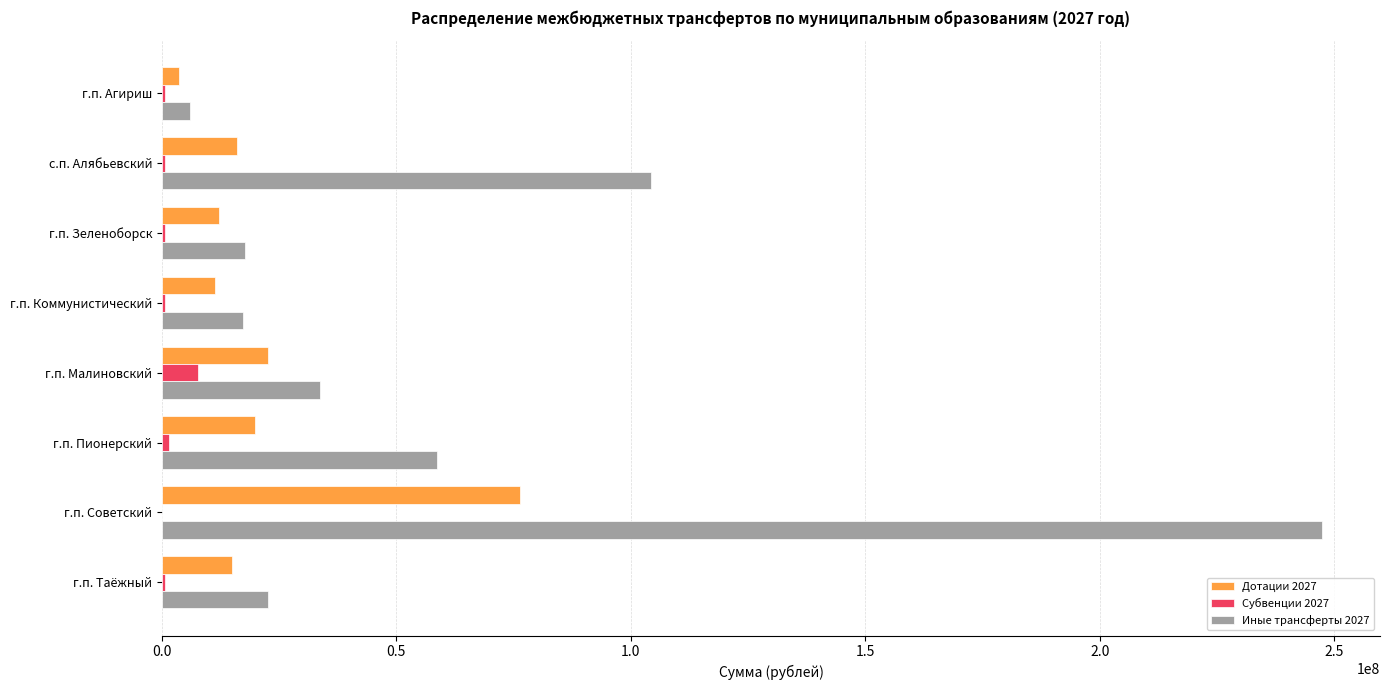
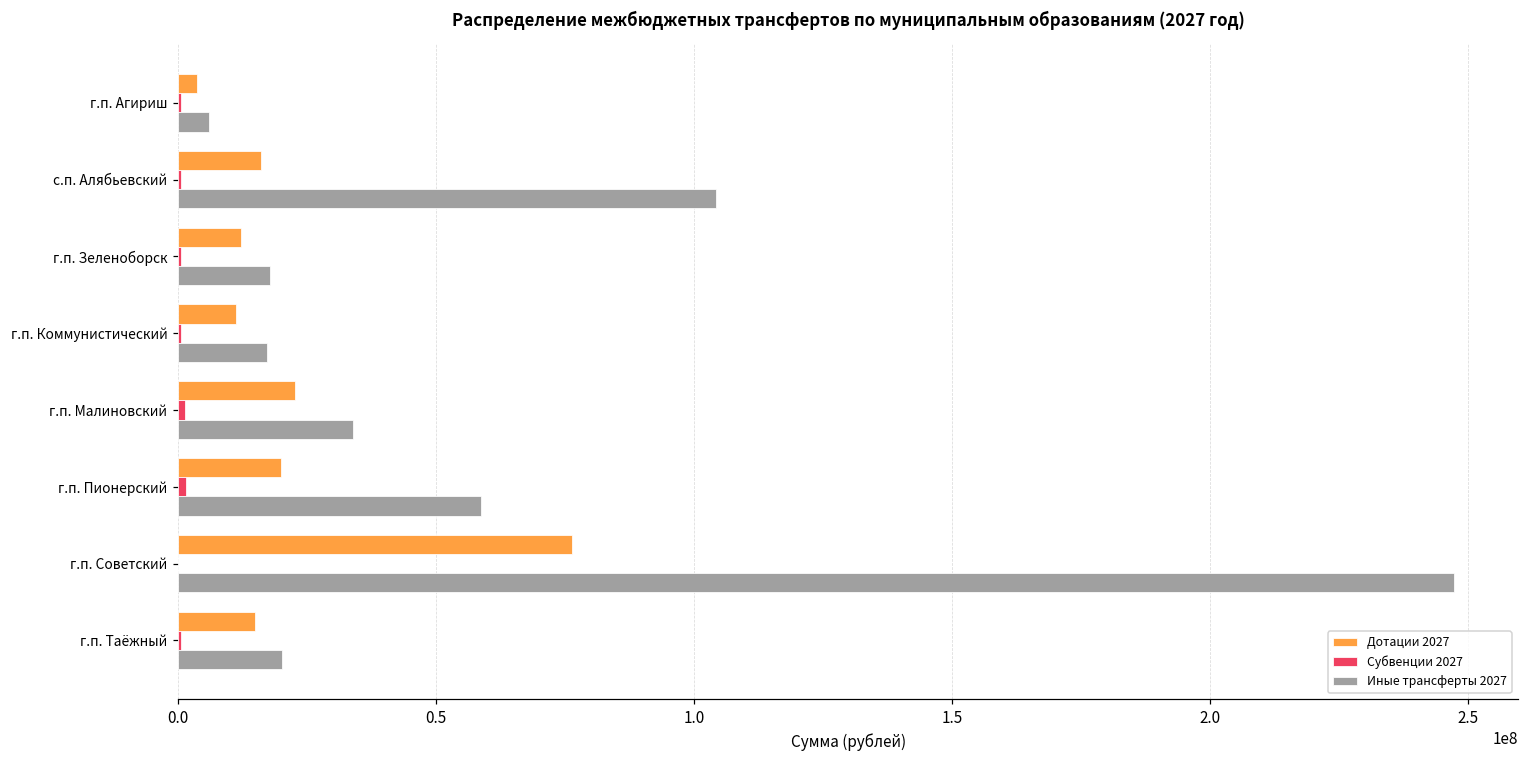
Субвенции 2027, г.п. Малиновский: 8000000 -> 1000000
Иные трансферты 2027, г.п. Таёжный: 23000000 -> 20000000
